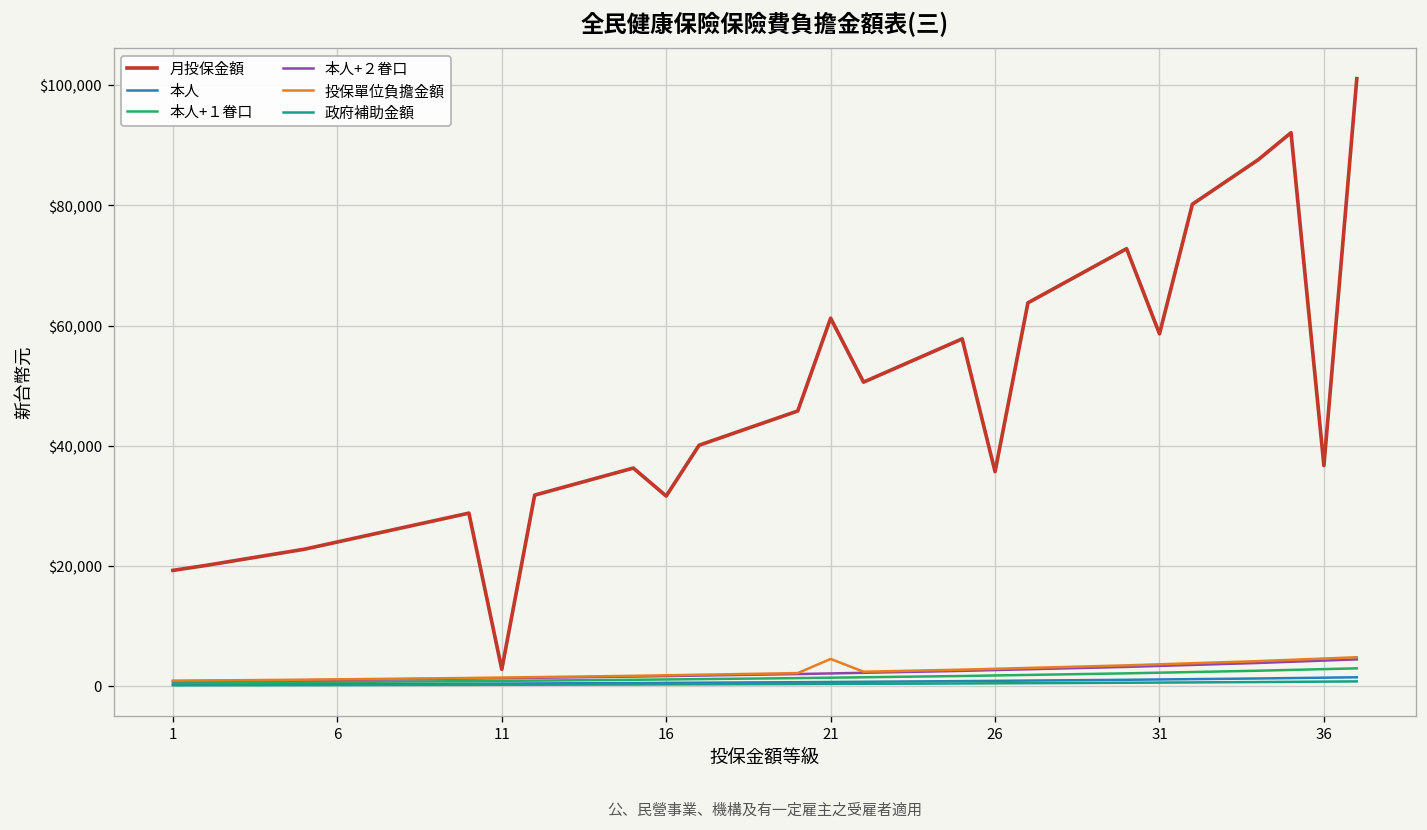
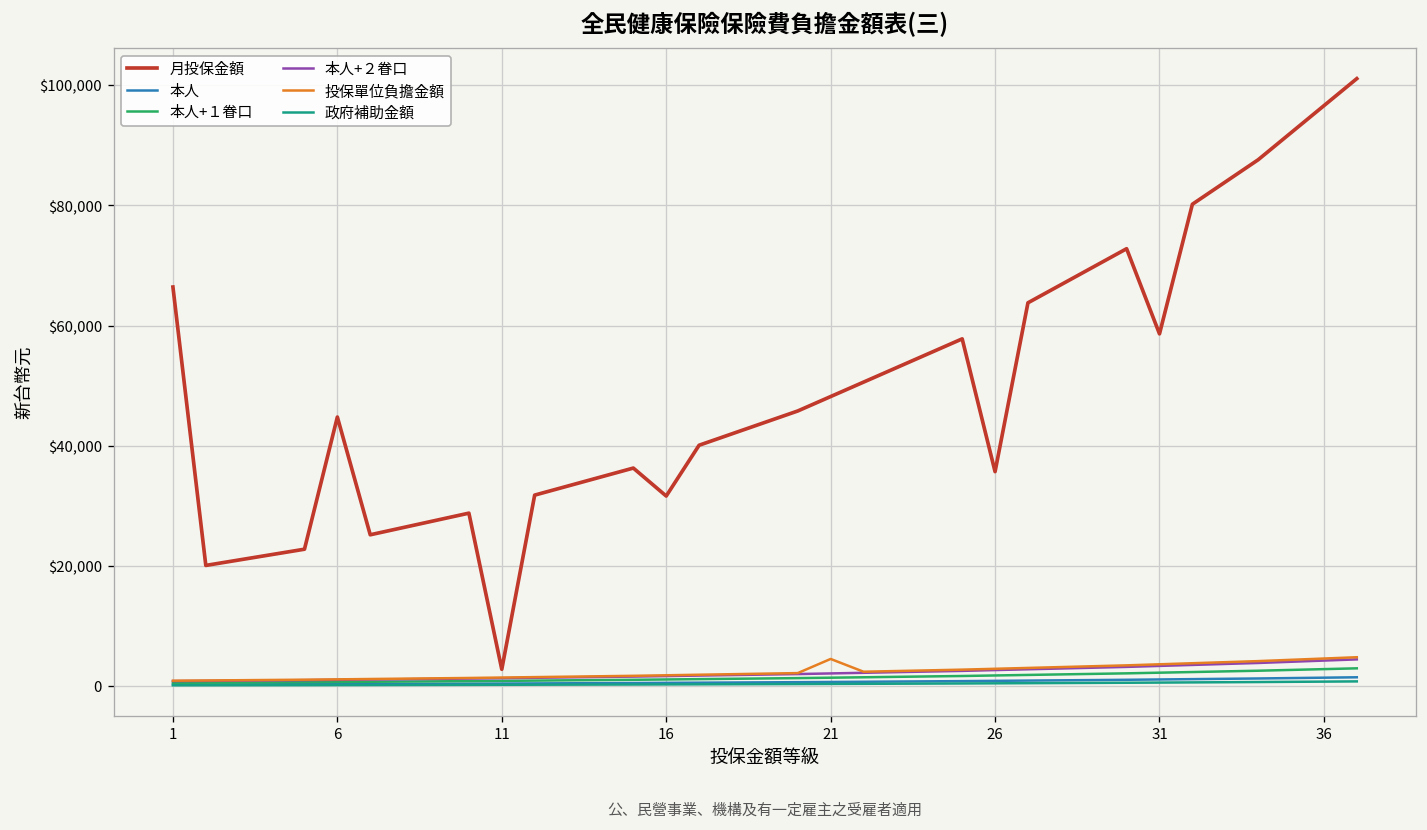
月投保金額, 1: $19,000 -> $66,000
月投保金額, 6: $24,000 -> $45,000
月投保金額, 21: $61,000 -> $48,000
月投保金額, 36: $37,000 -> $97,000
